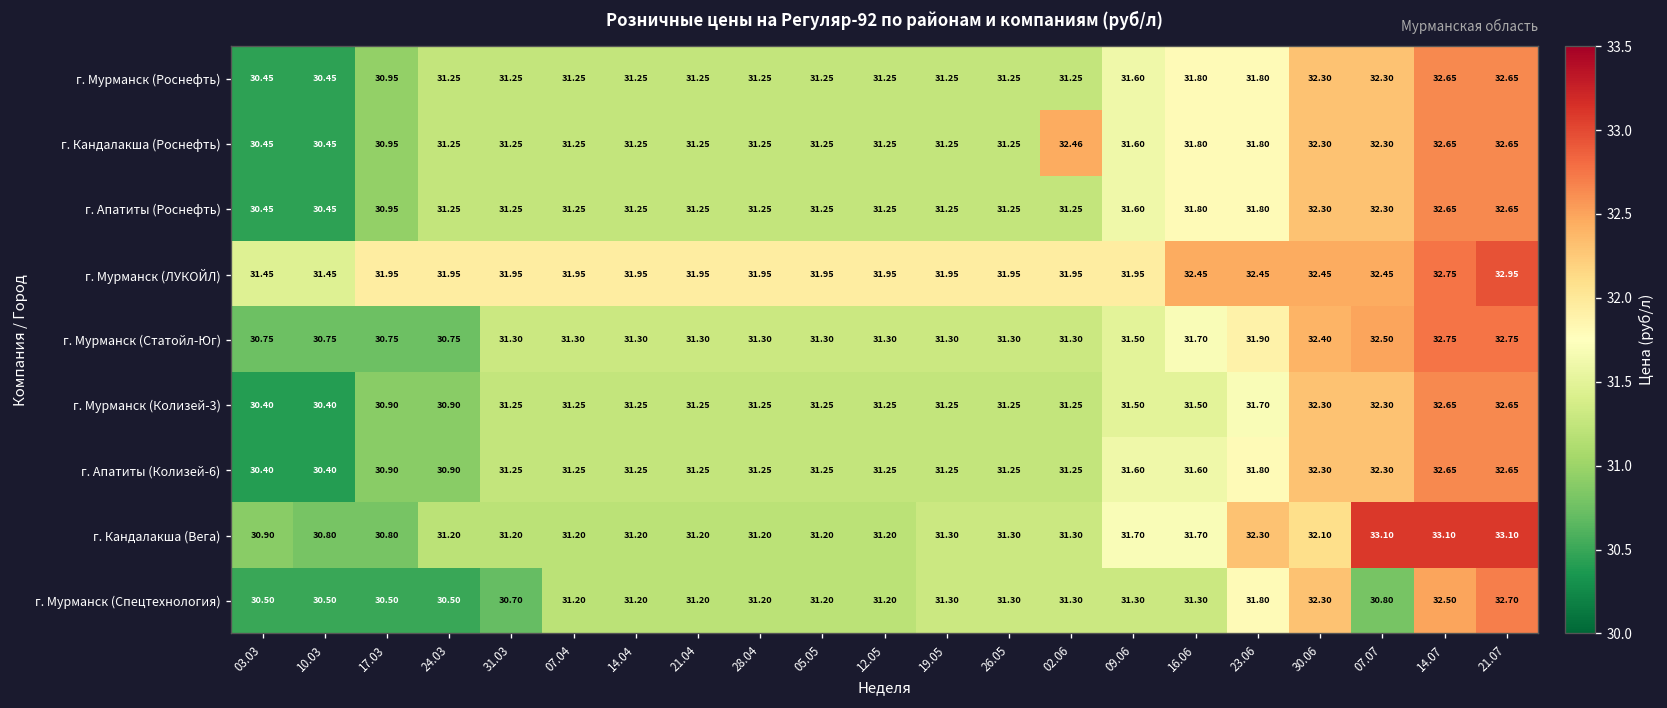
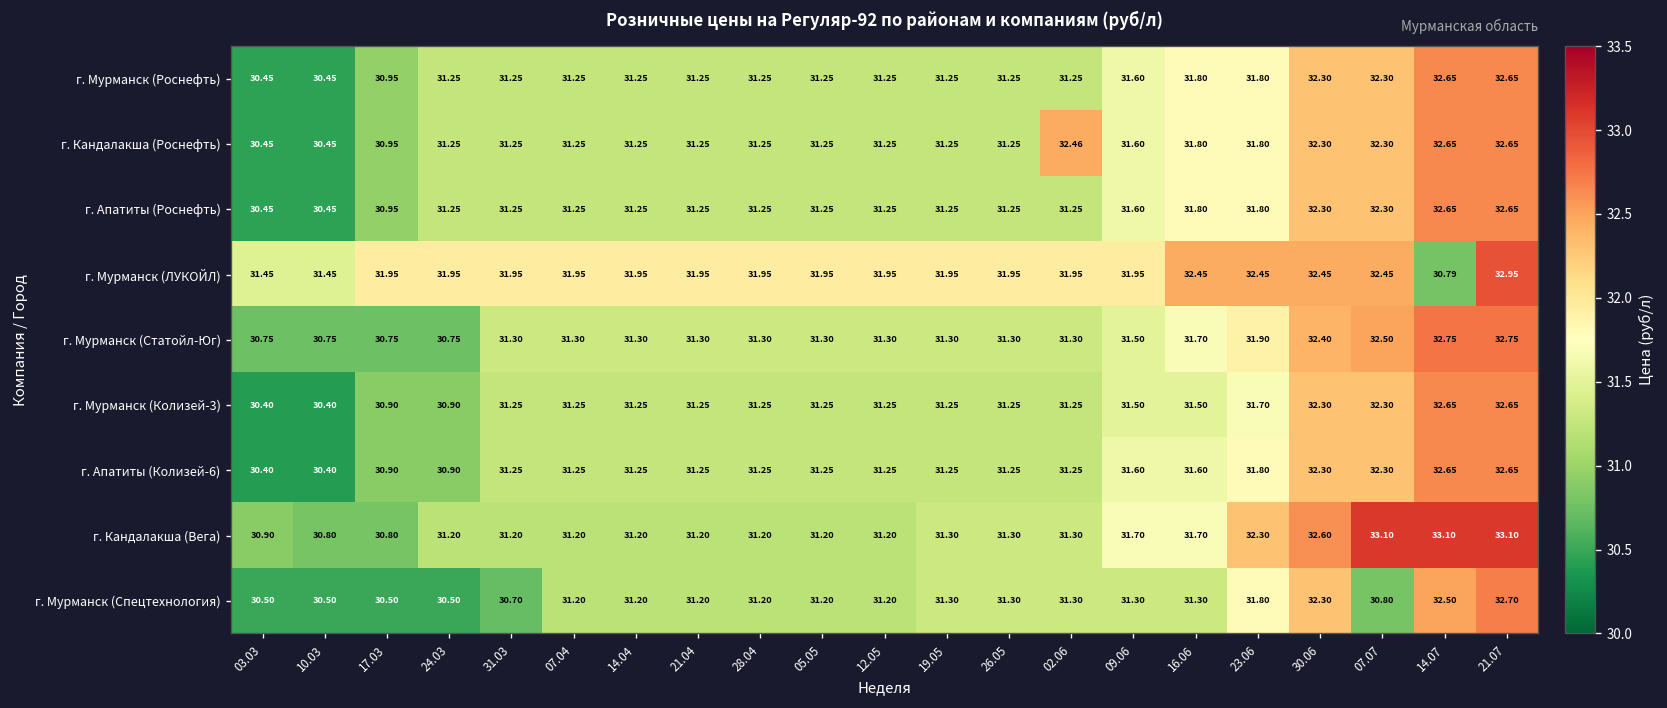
г. Мурманск (ЛУКОЙЛ), 14.07: 32.75 -> 30.79
г. Кандалакша (Вега), 30.06: 32.10 -> 32.60
